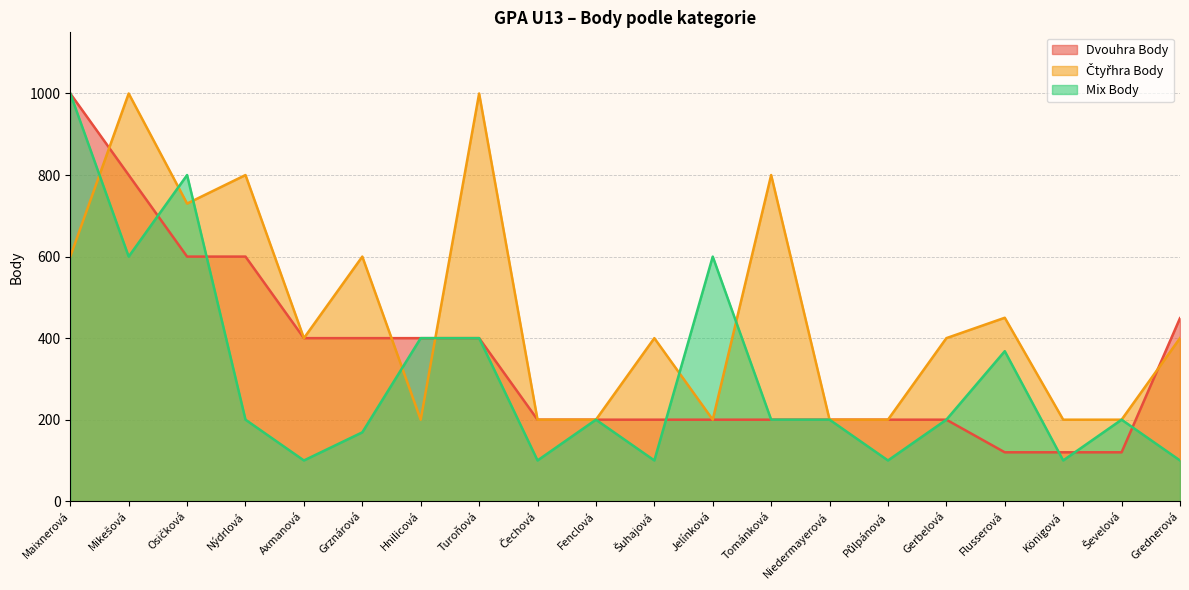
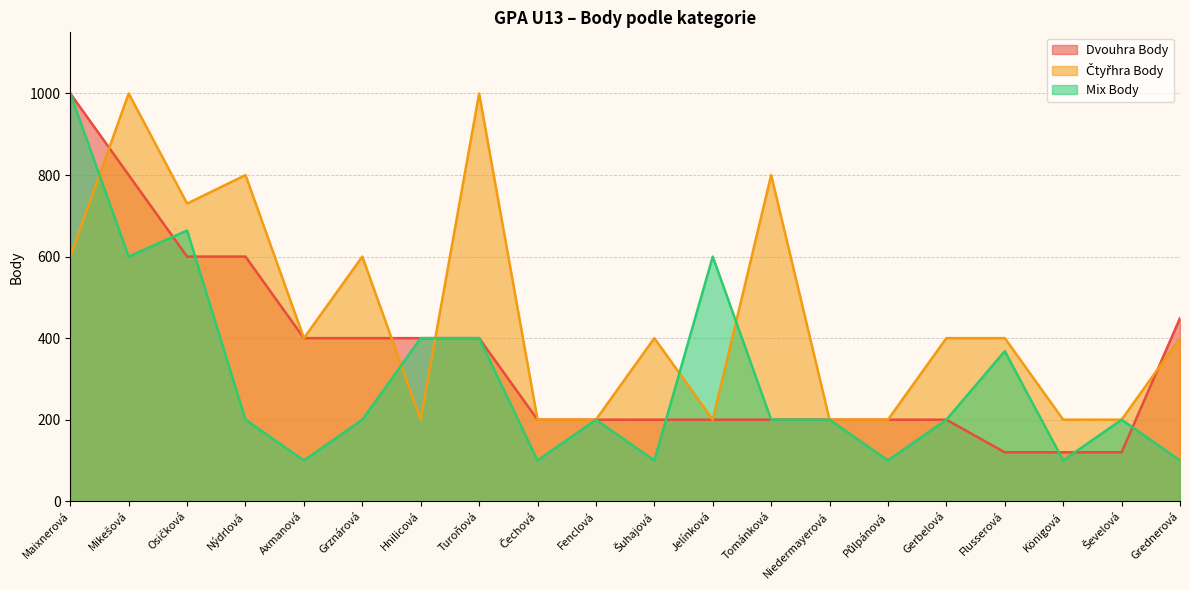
Mix Body, Osičková: 800 -> 660
Mix Body, Grznárová: 170 -> 200
Čtyřhra Body, Flusserová: 450 -> 400
